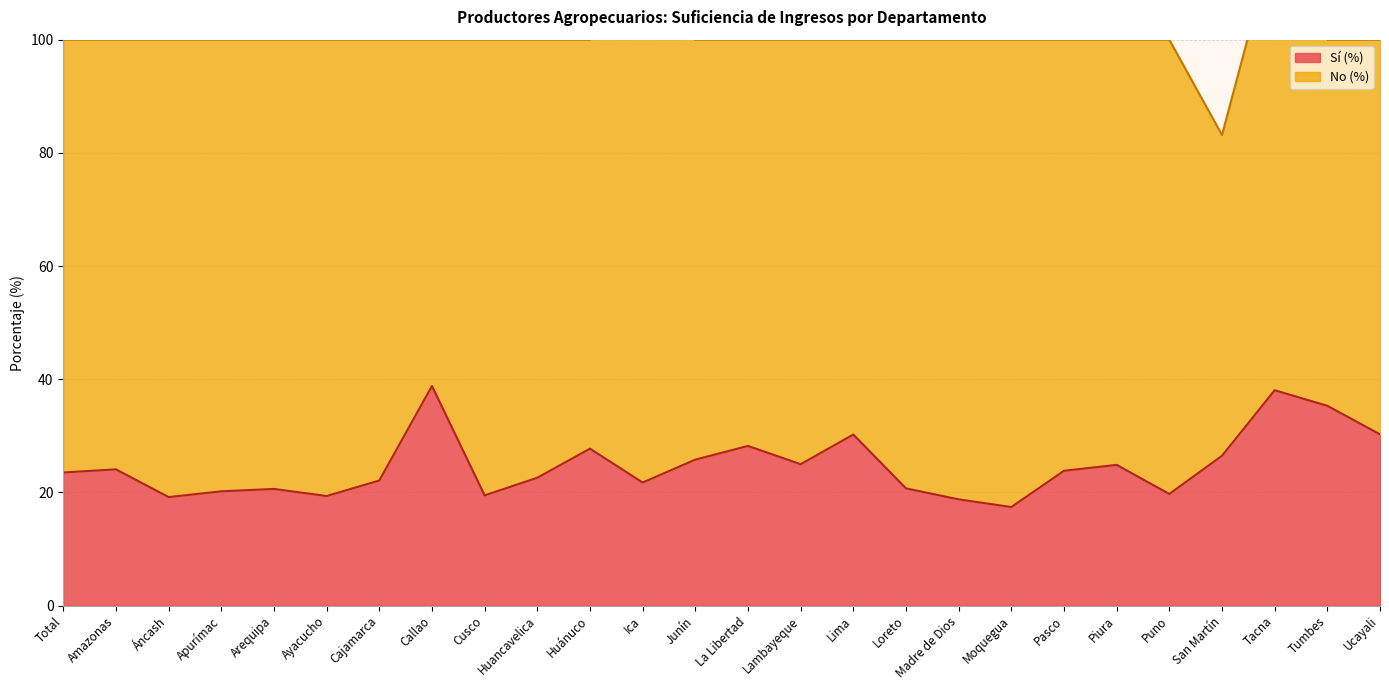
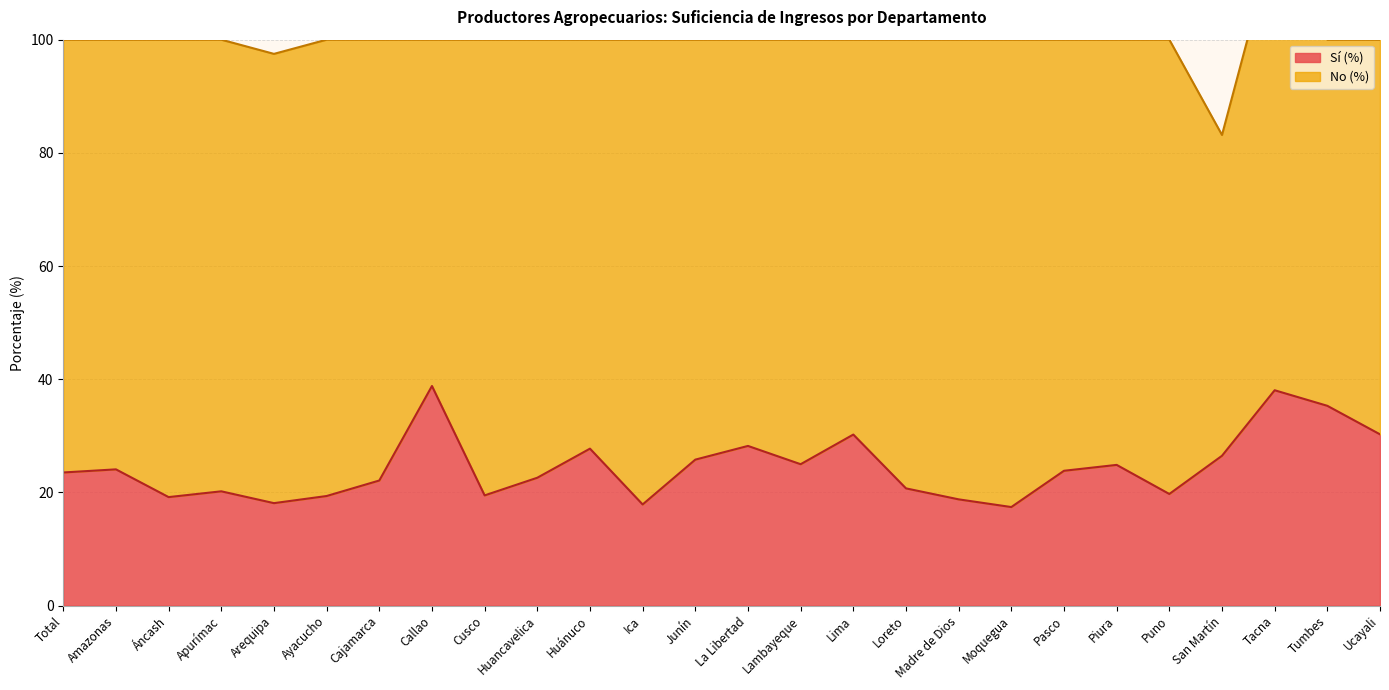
Sí (%), Arequipa: 21 -> 18
Sí (%), Ica: 22 -> 18
